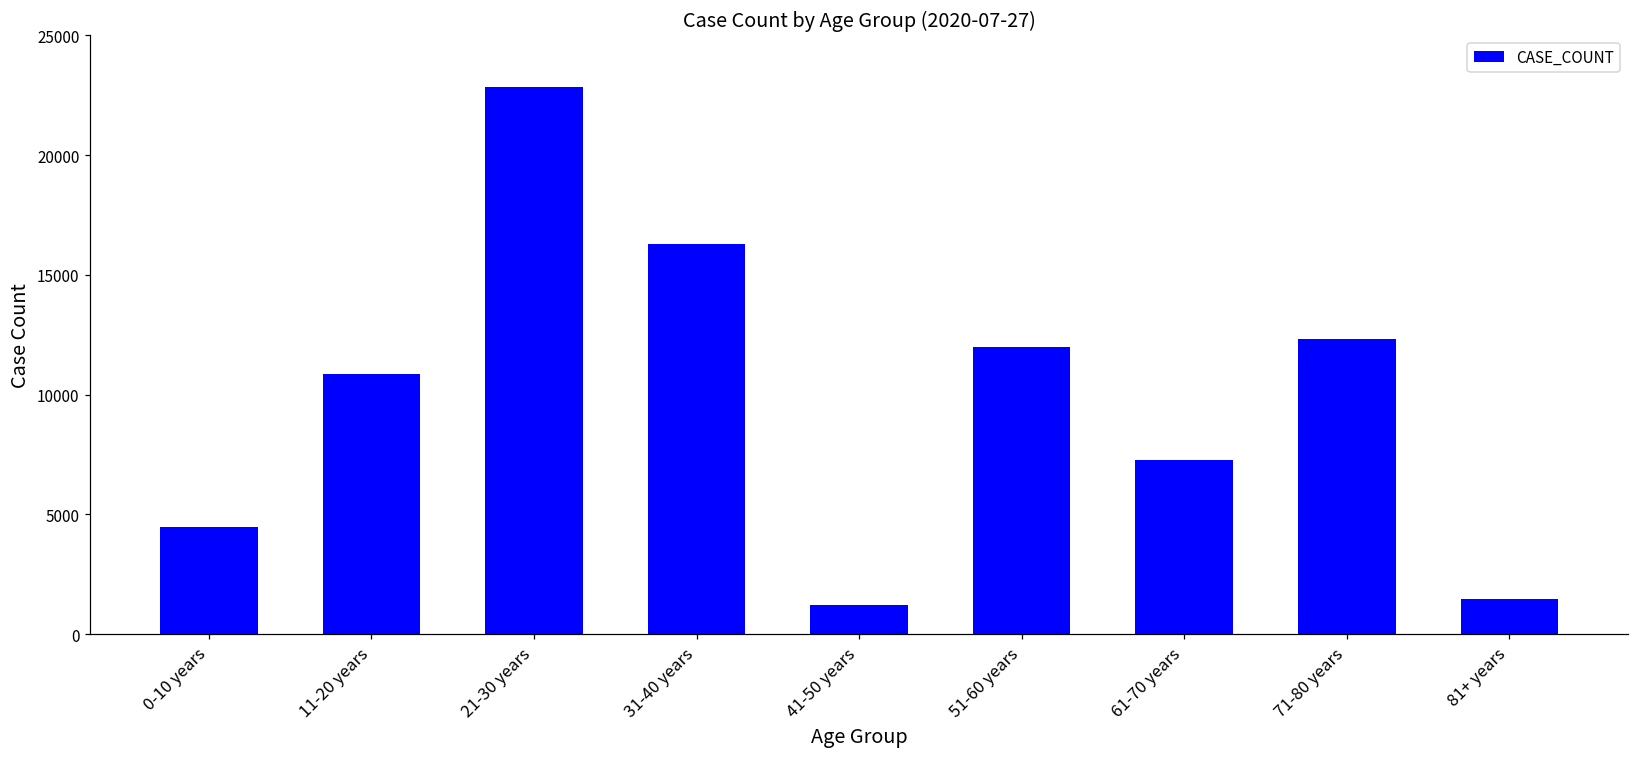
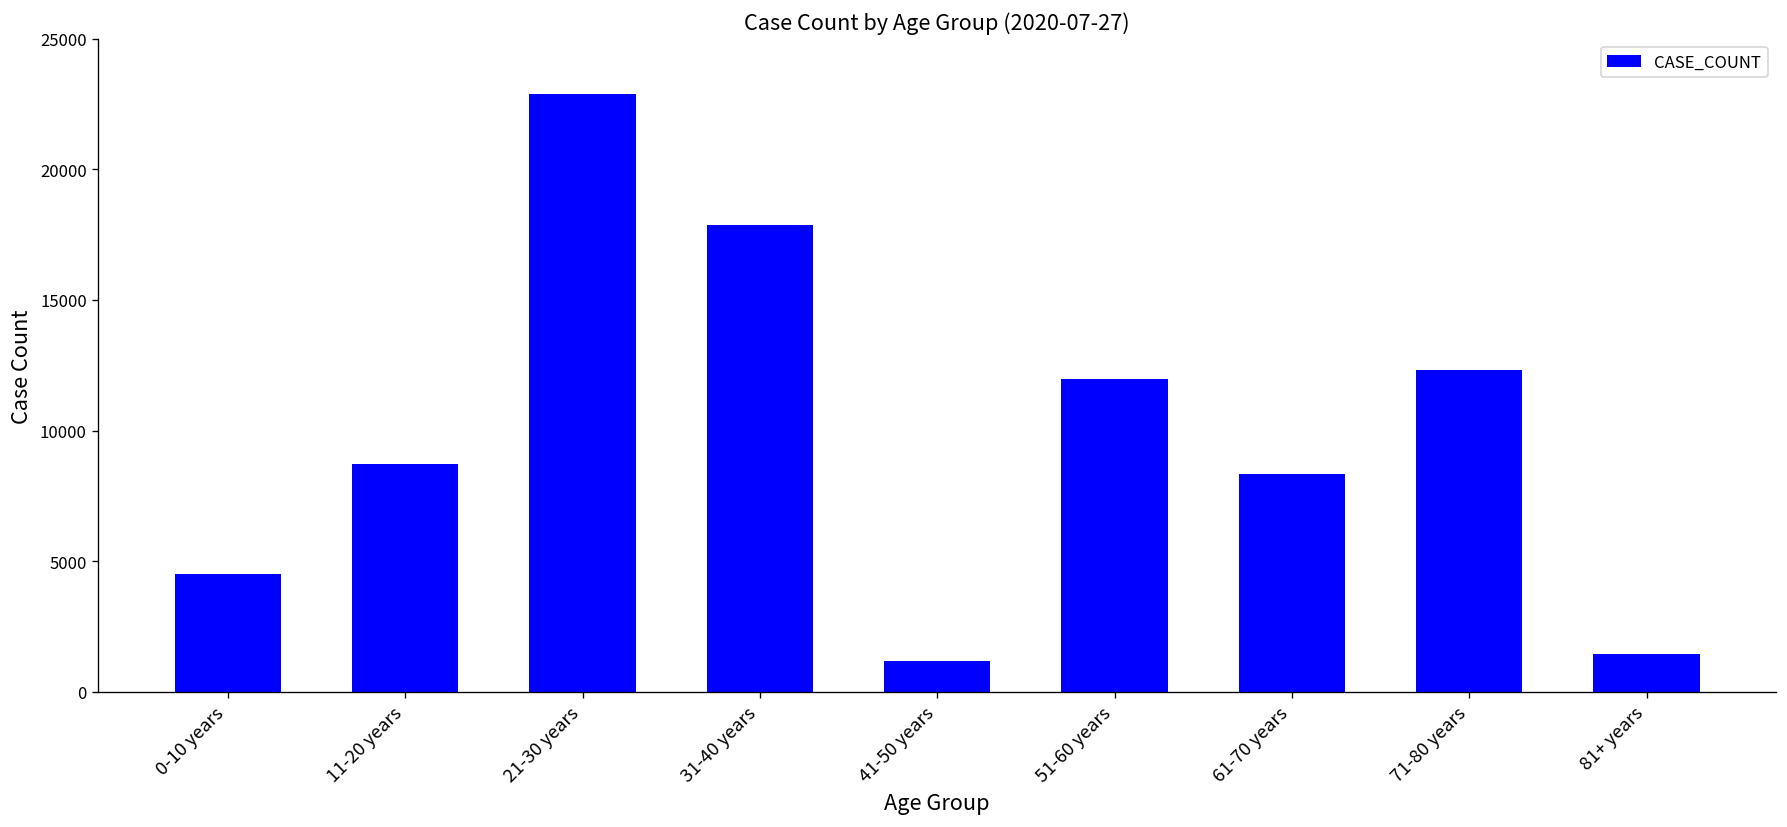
11-20 years: 10900 -> 8700
31-40 years: 16300 -> 17900
61-70 years: 7300 -> 8400
